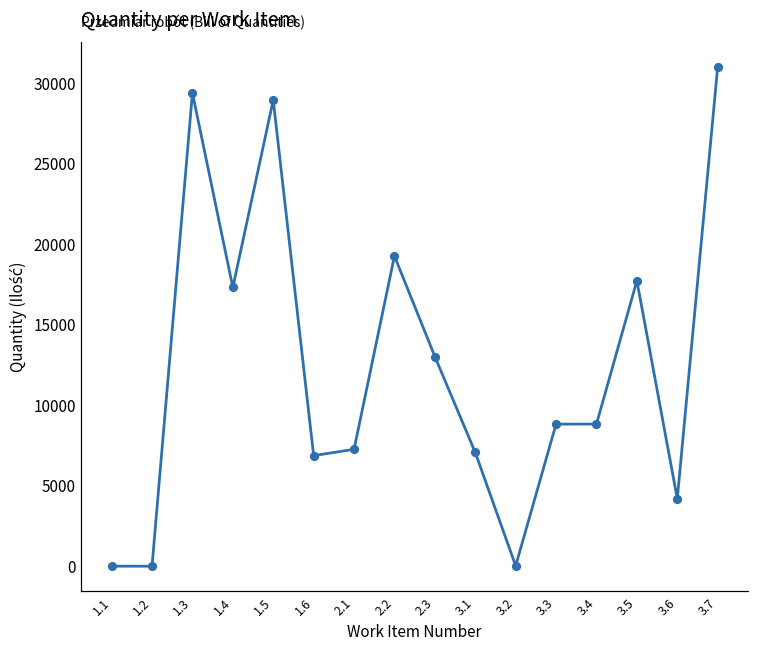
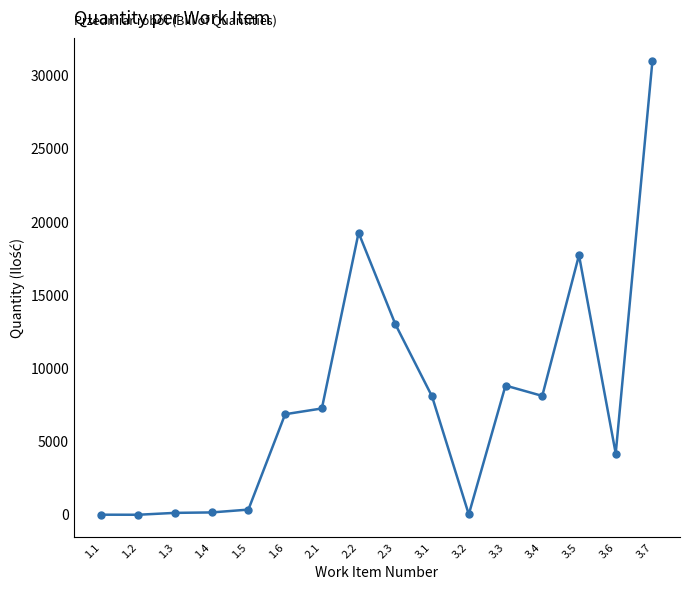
1.3: 29400 -> 100
1.4: 17300 -> 200
1.5: 29000 -> 400
3.1: 7100 -> 8100
3.4: 8800 -> 8100
